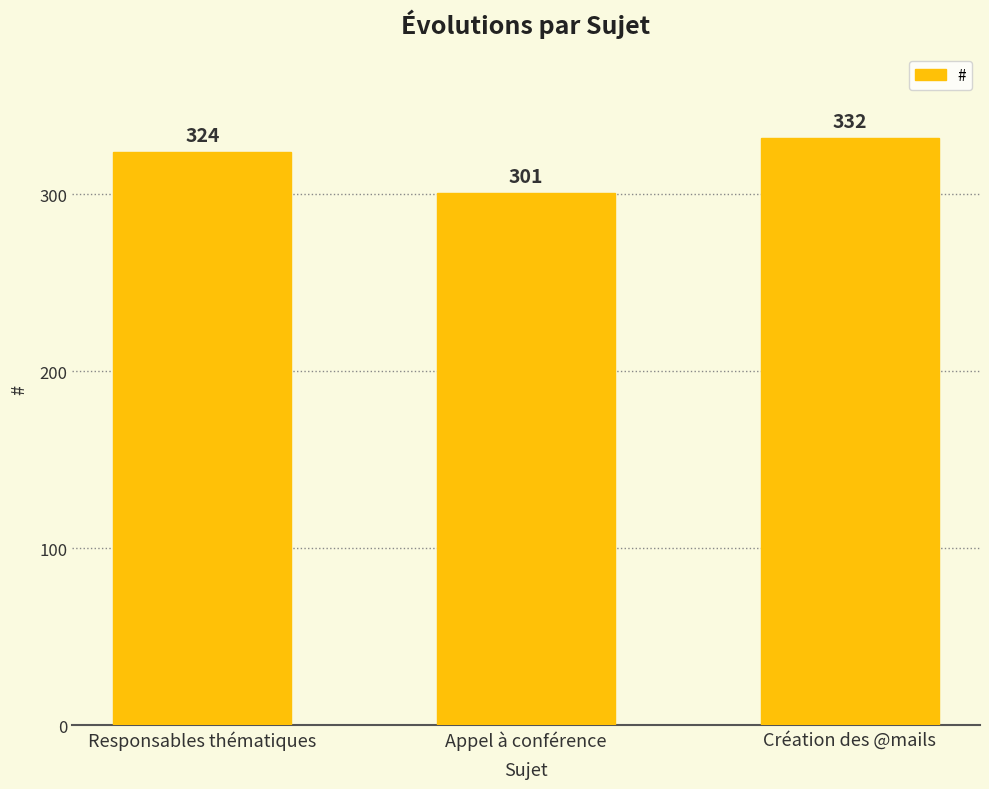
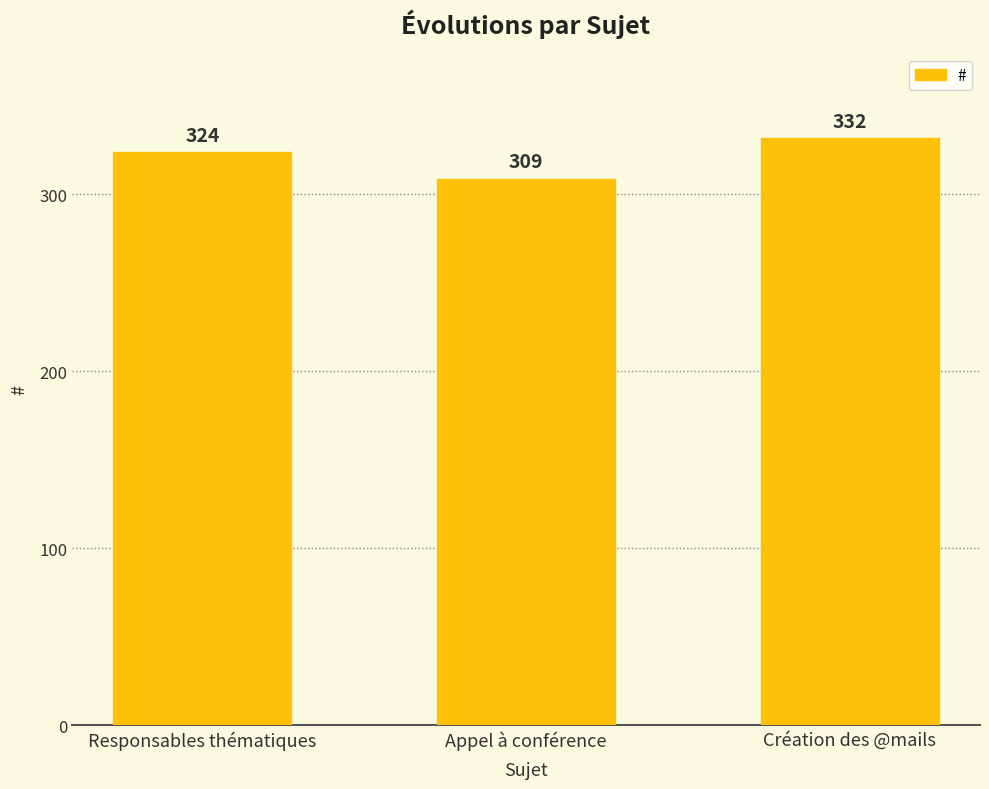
Appel à conférence: 301 -> 309
